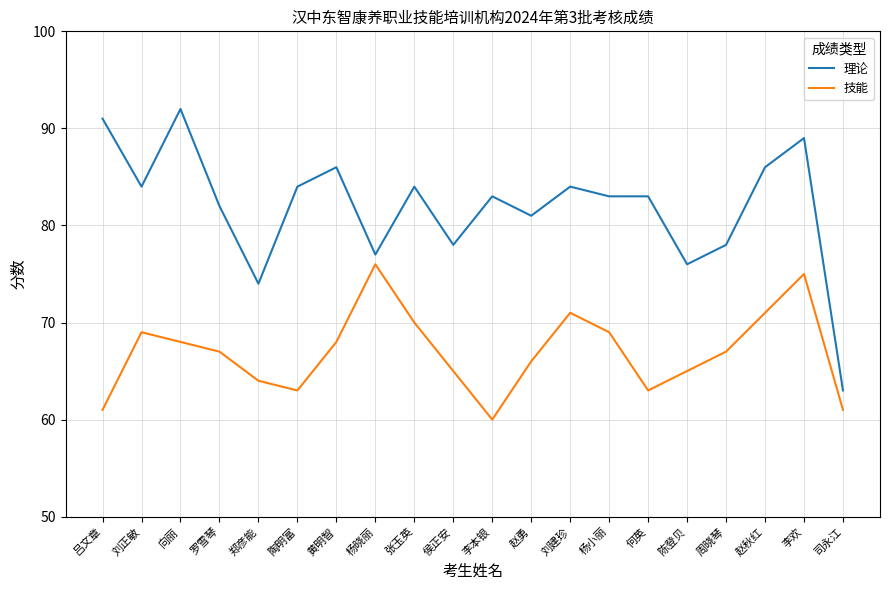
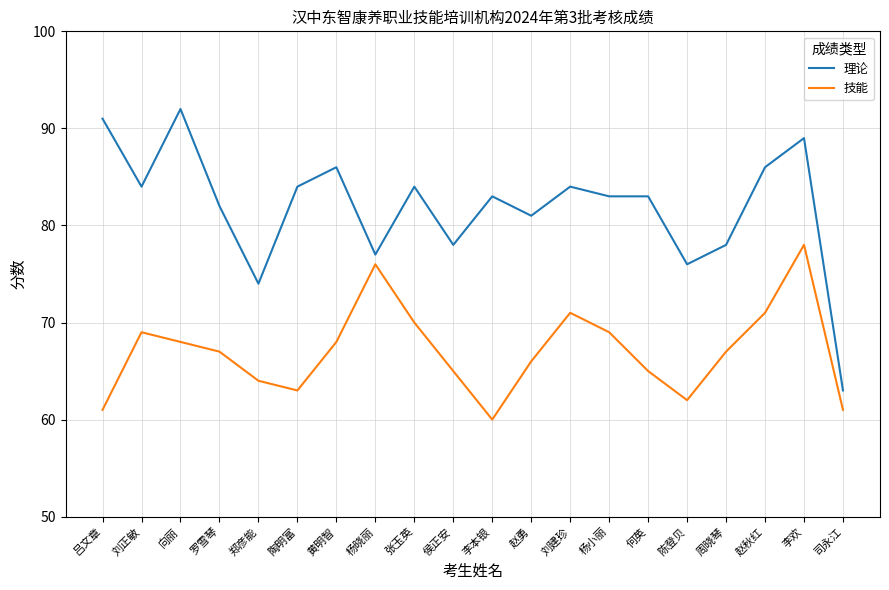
技能, 何英: 63 -> 65
技能, 陈登贝: 65 -> 62
技能, 李欢: 75 -> 78
